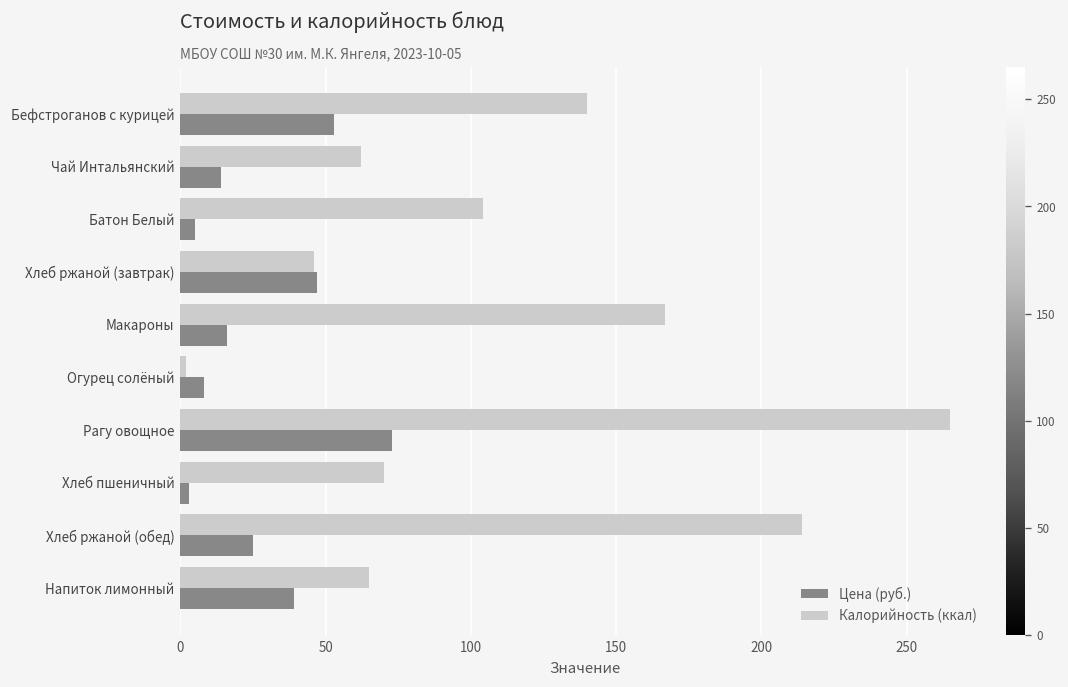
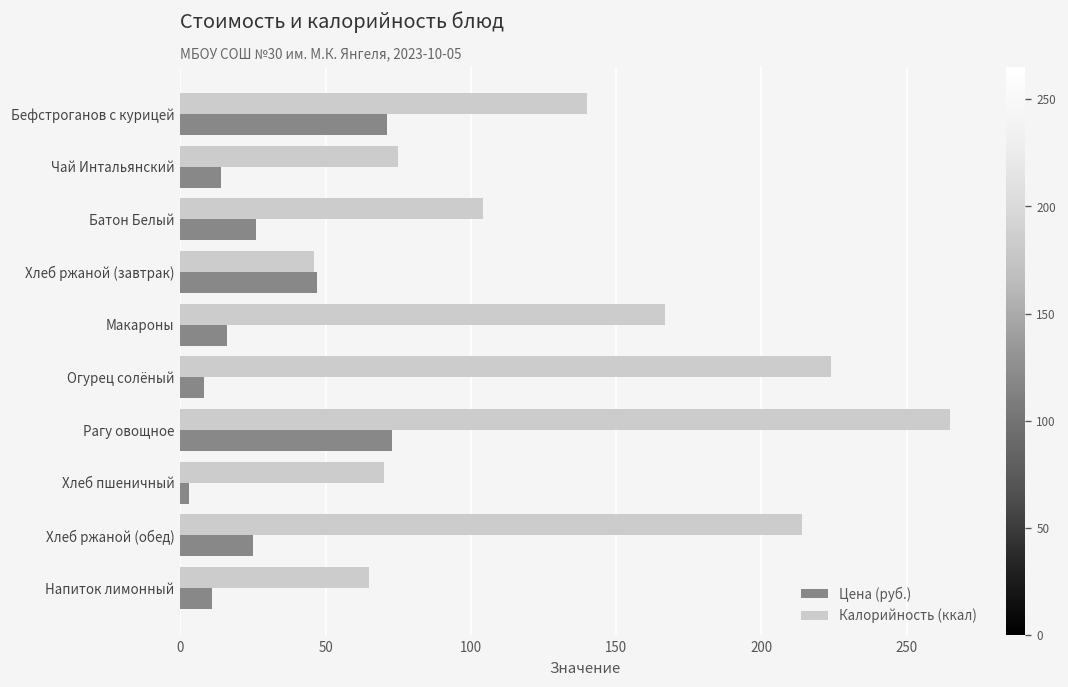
Цена (руб.), Бефстроганов с курицей: 53 -> 71
Калорийность (ккал), Чай Интальянский: 62 -> 75
Цена (руб.), Батон Белый: 5 -> 26
Калорийность (ккал), Огурец солёный: 2 -> 224
Цена (руб.), Напиток лимонный: 39 -> 11
